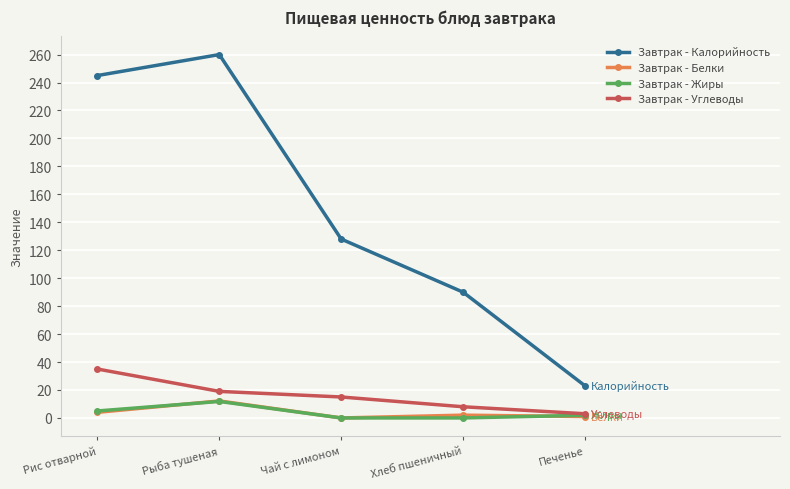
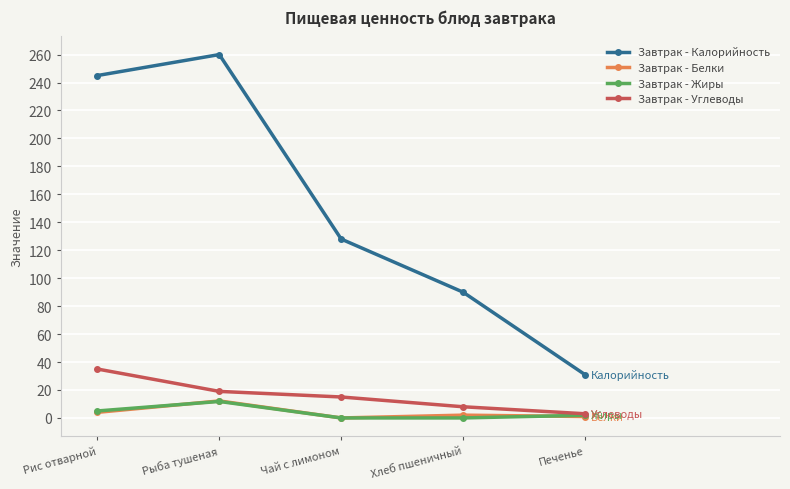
Завтрак - Калорийность, Печенье: 23 -> 31
